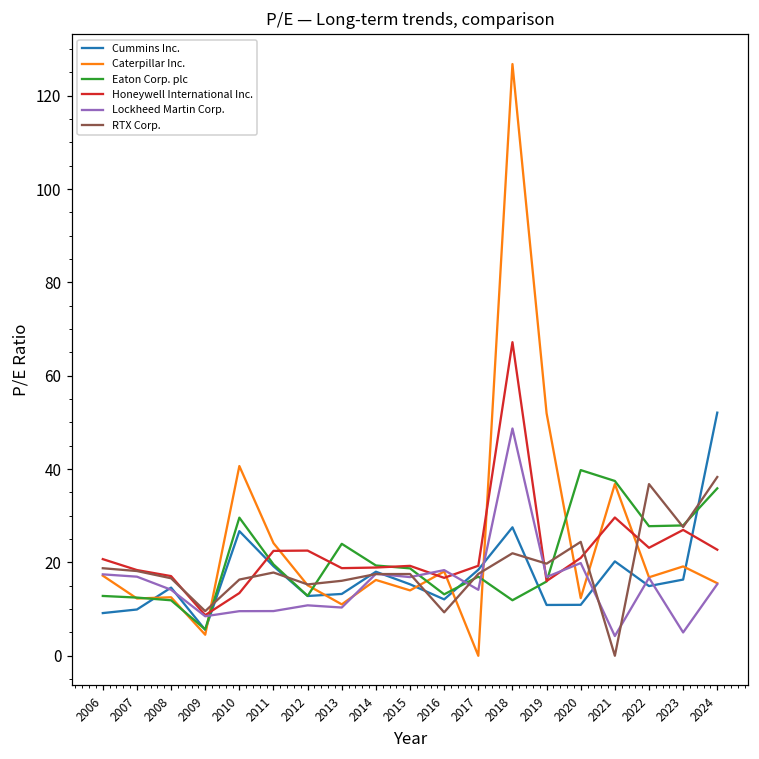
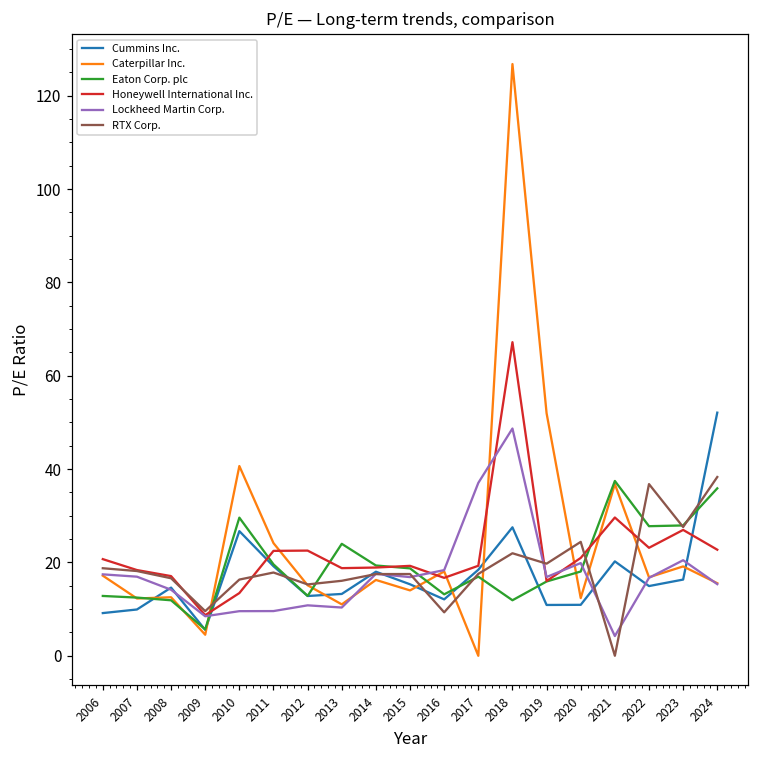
Lockheed Martin Corp., 2017: 14 -> 37
Eaton Corp. plc, 2020: 40 -> 18
Lockheed Martin Corp., 2023: 5 -> 20
